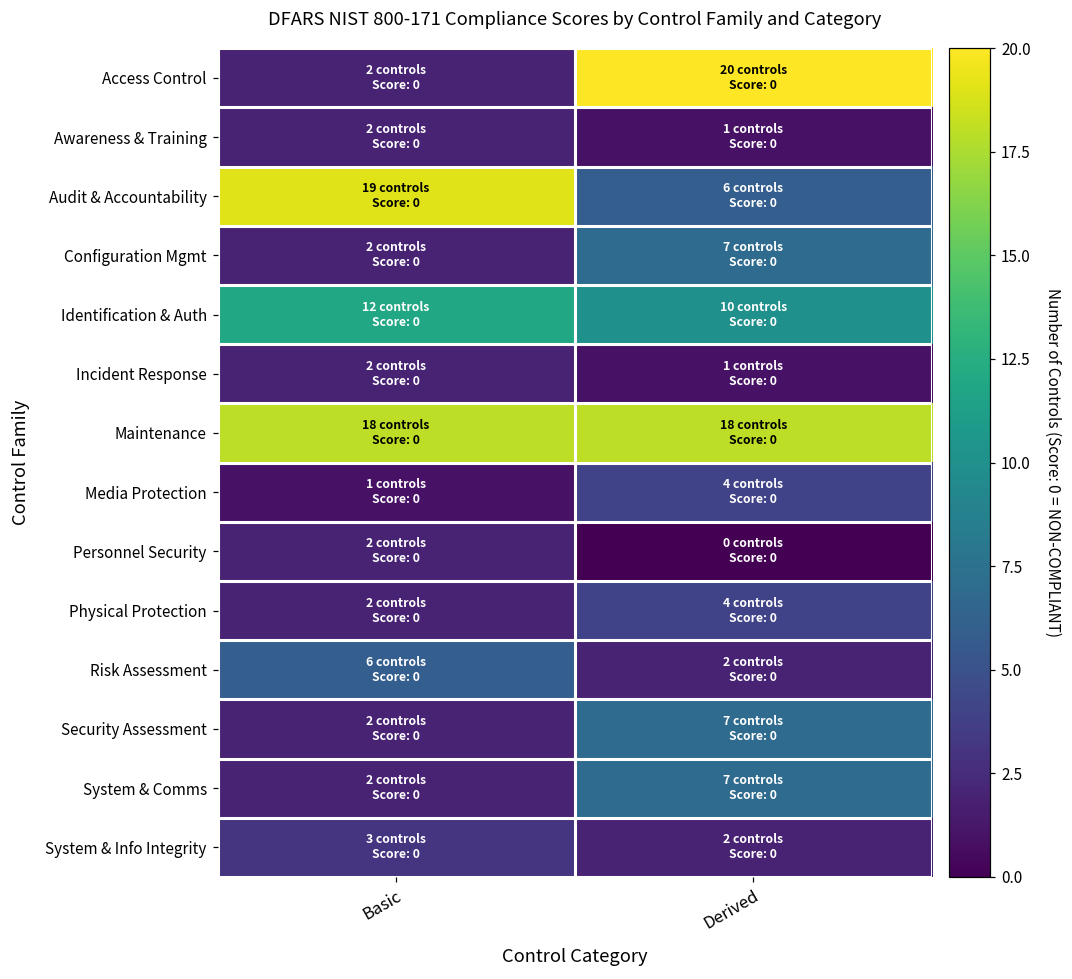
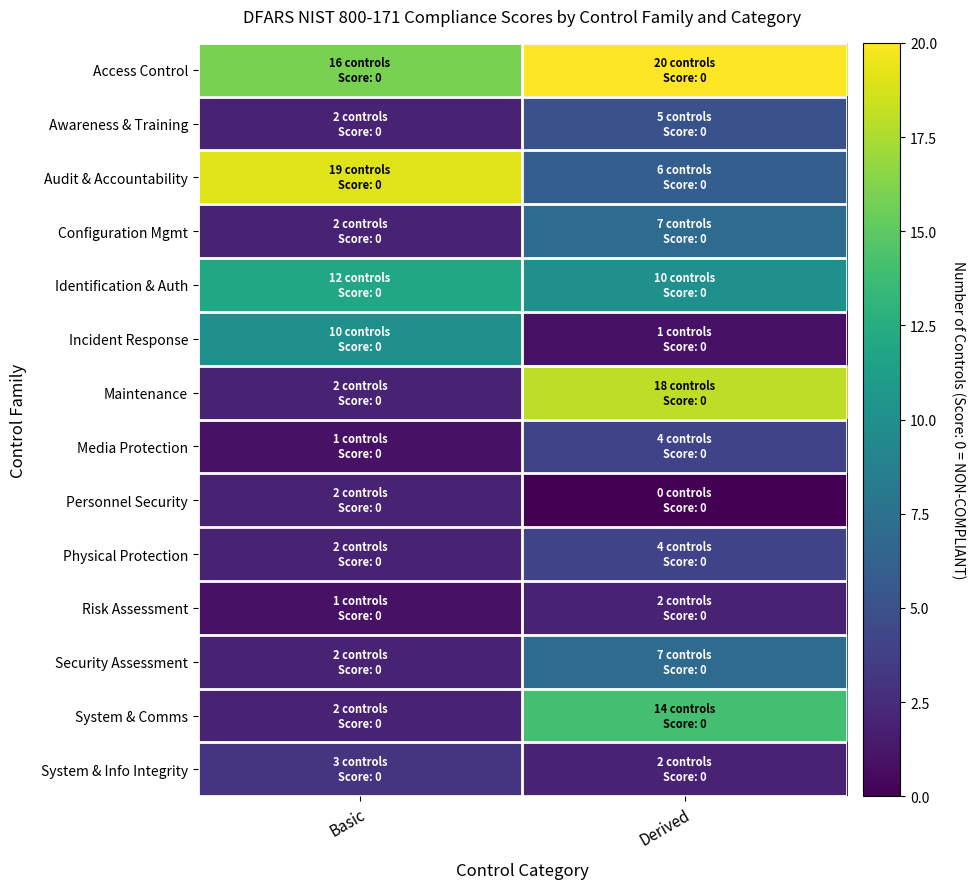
Access Control, Basic: 2 -> 16
Awareness & Training, Derived: 1 -> 5
Incident Response, Basic: 2 -> 10
Maintenance, Basic: 18 -> 2
Risk Assessment, Basic: 6 -> 1
System & Comms, Derived: 7 -> 14
